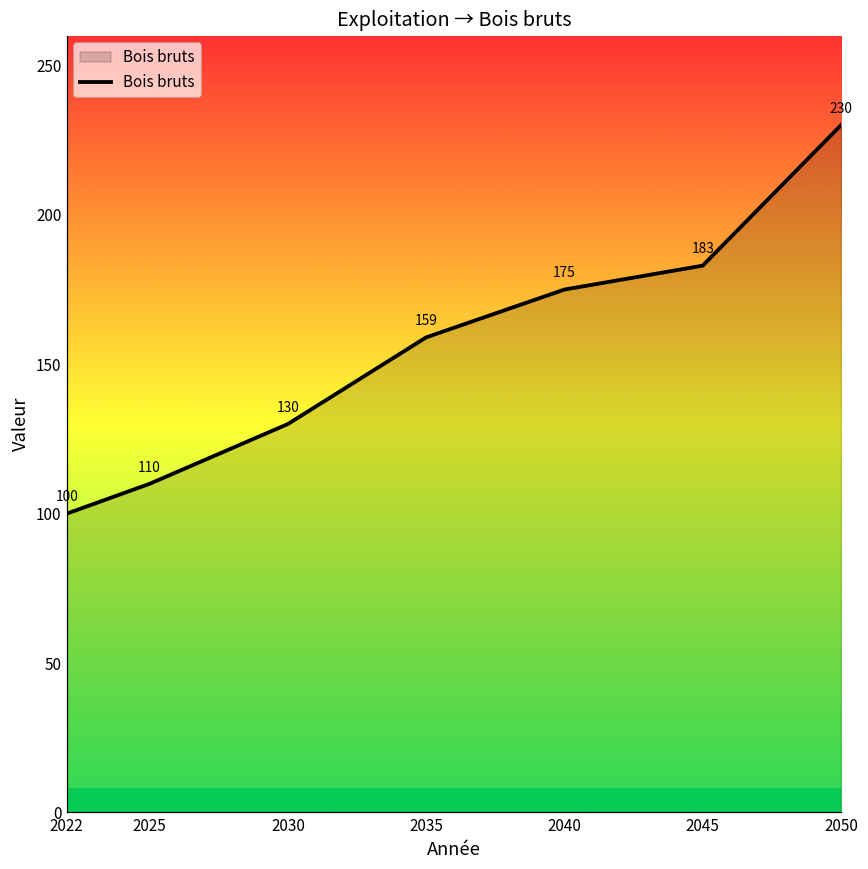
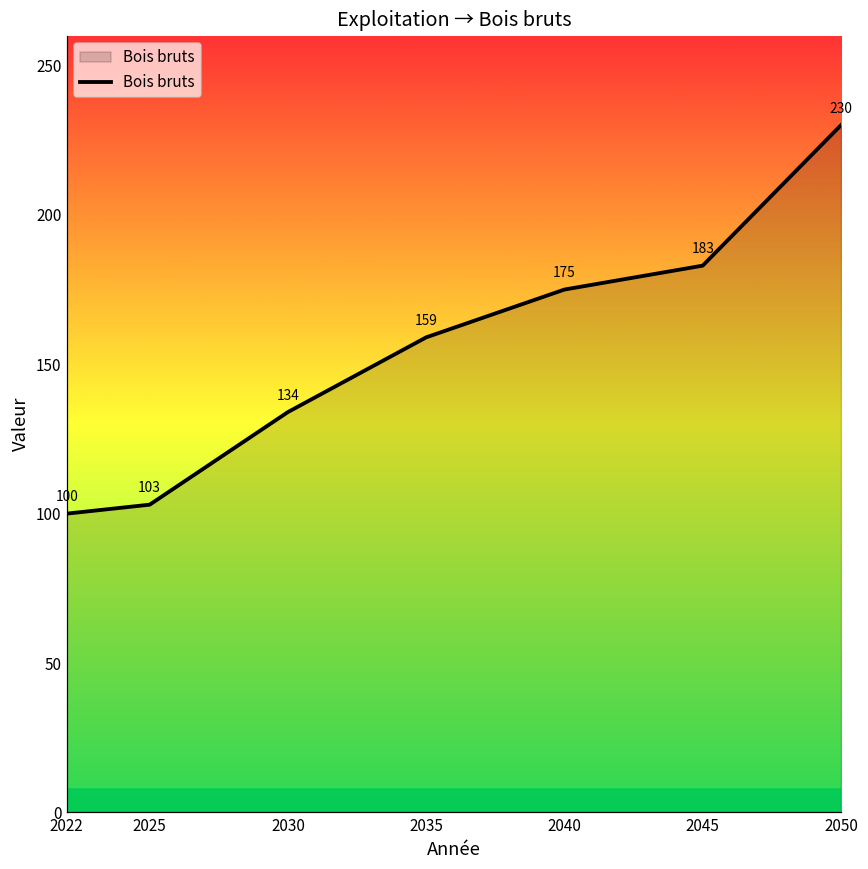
2025: 110 -> 103
2030: 130 -> 134
